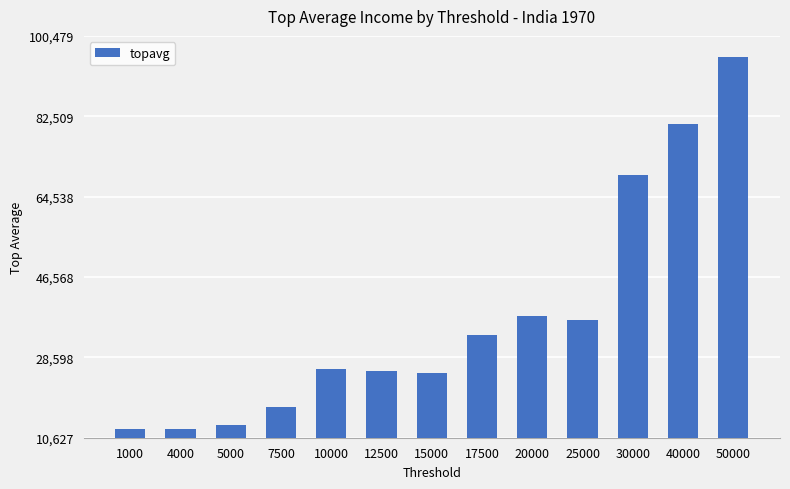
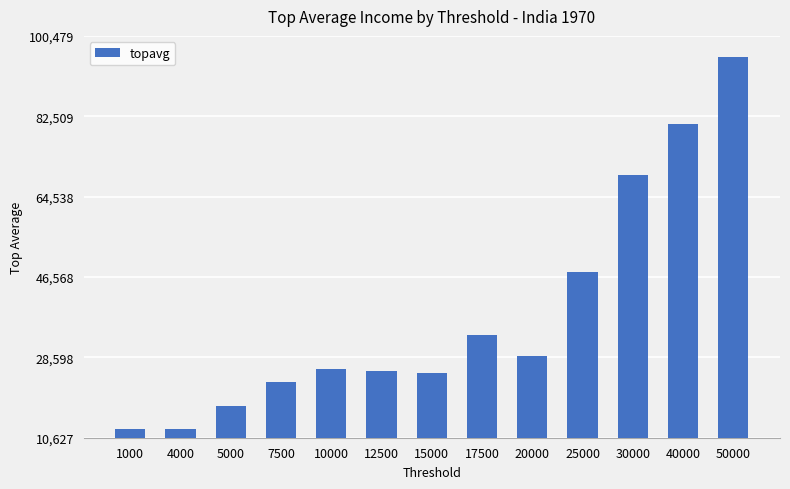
5000: 13,000 -> 18,000
7500: 18,000 -> 23,000
20000: 38,000 -> 29,000
25000: 37,000 -> 48,000
